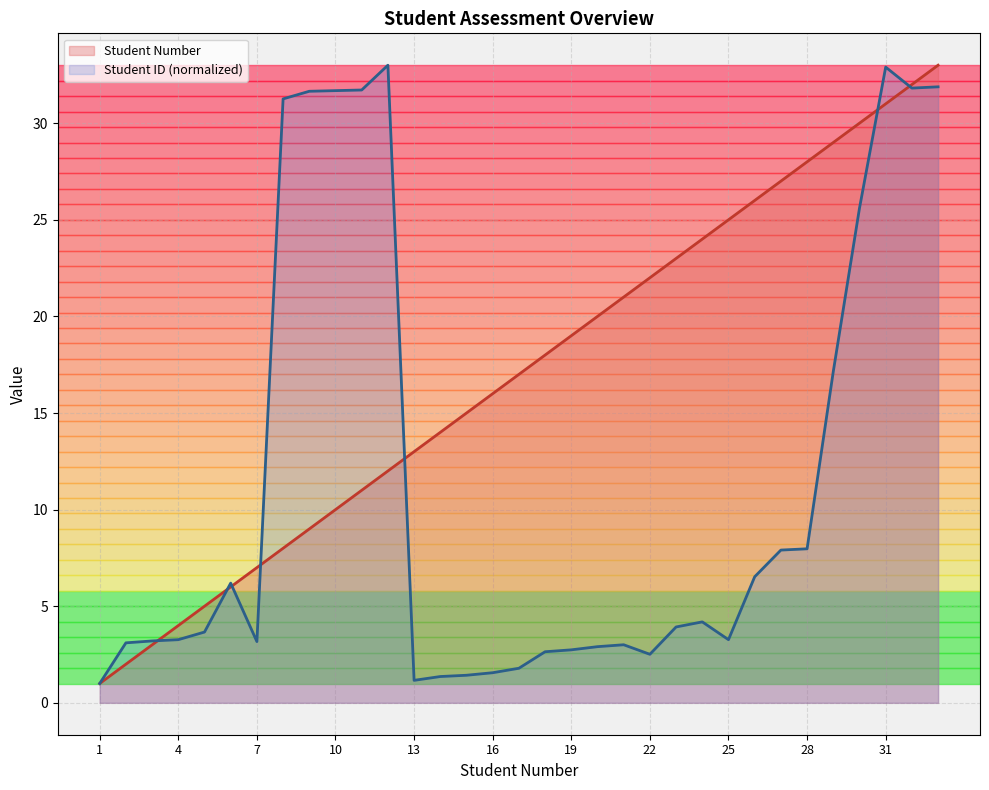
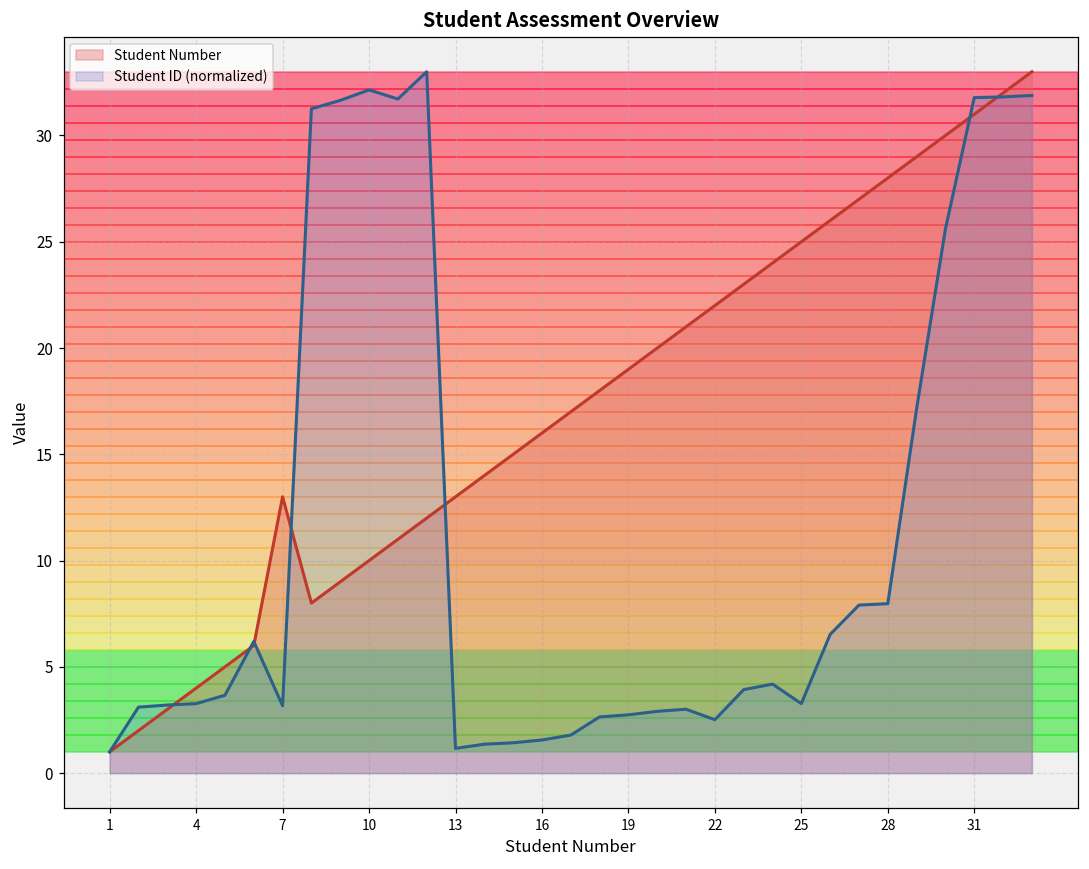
Student Number, 7: 7 -> 13
Student ID (normalized), 10: 31.7 -> 32.1
Student ID (normalized), 31: 32.9 -> 31.8
